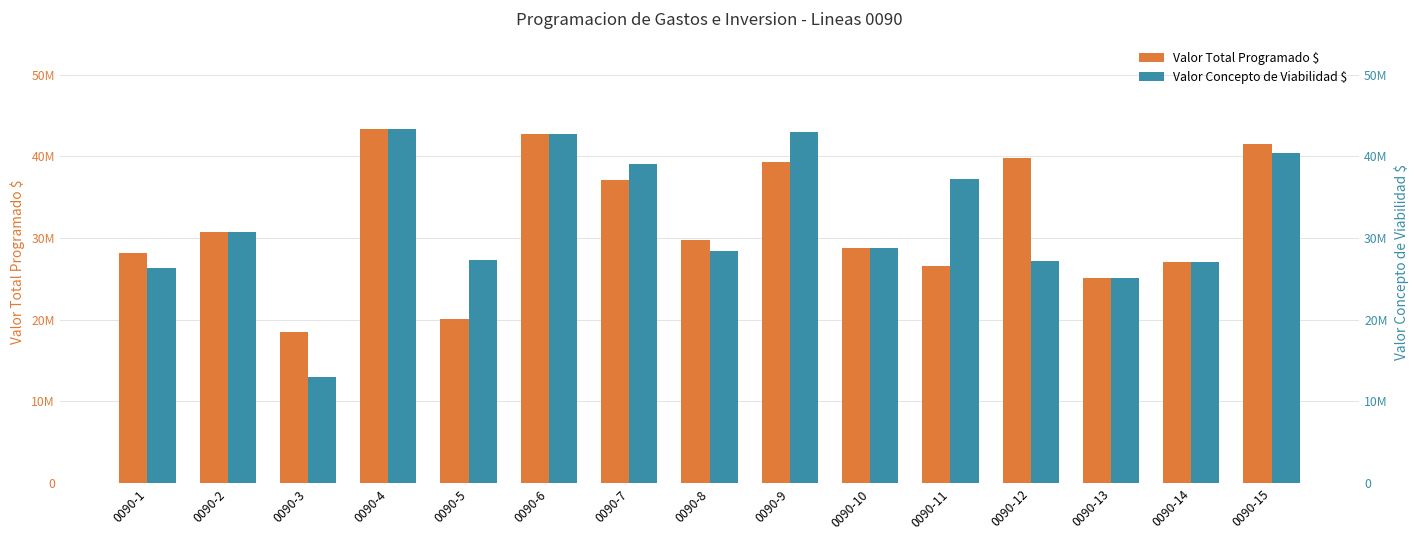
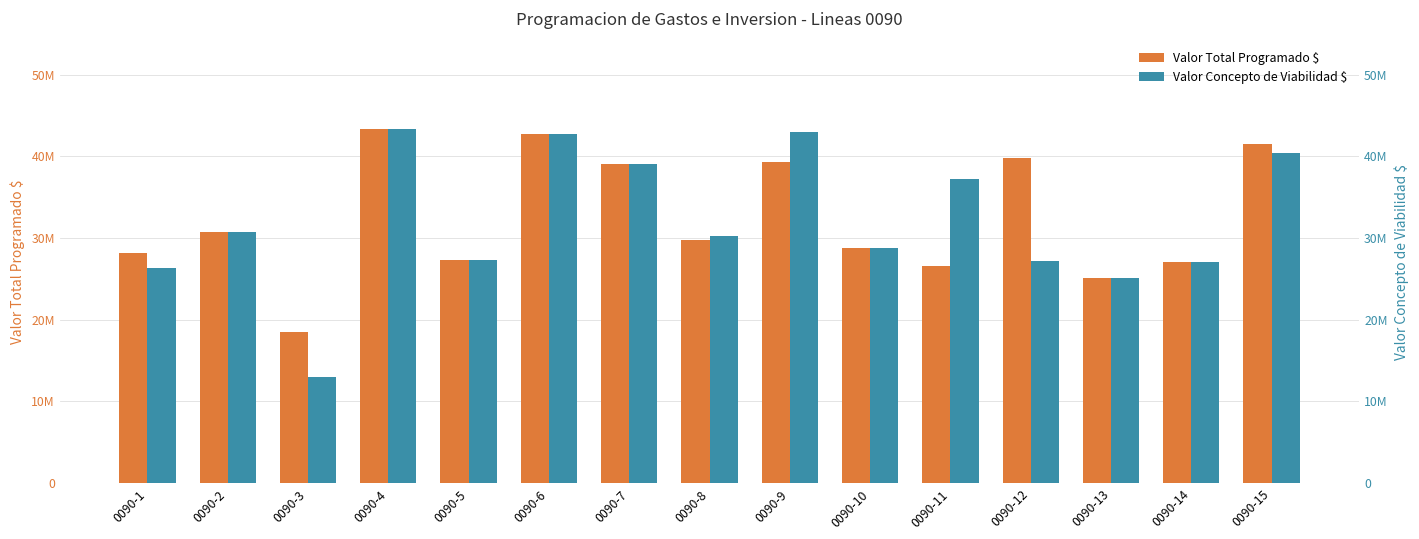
Valor Total Programado $, 0090-5: 20000000 -> 27000000
Valor Total Programado $, 0090-7: 37000000 -> 39000000
Valor Concepto de Viabilidad $, 0090-8: 28000000 -> 30000000
